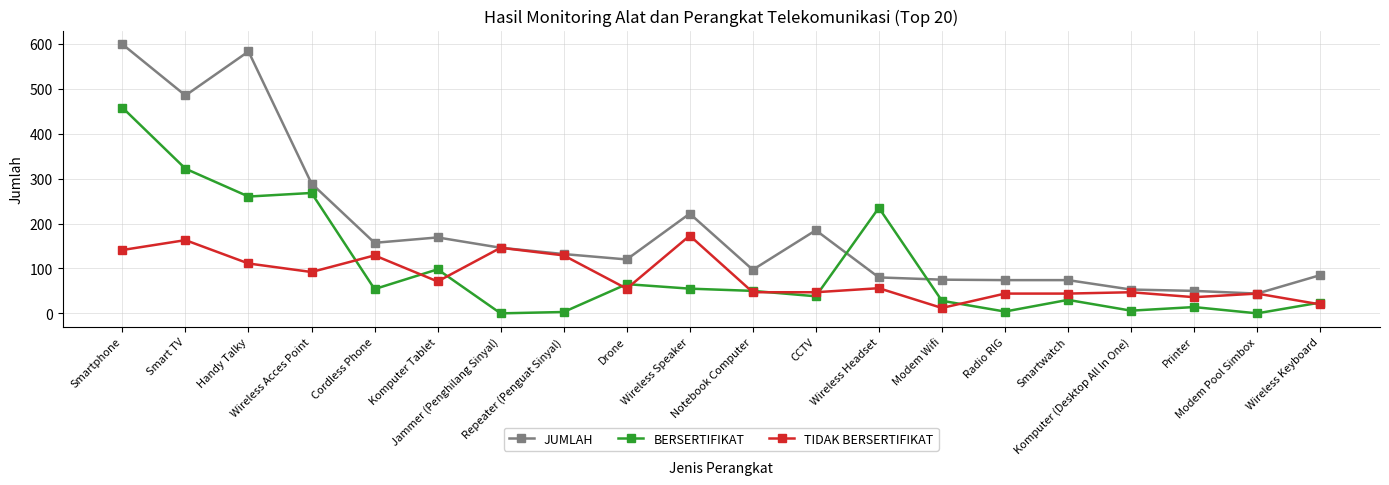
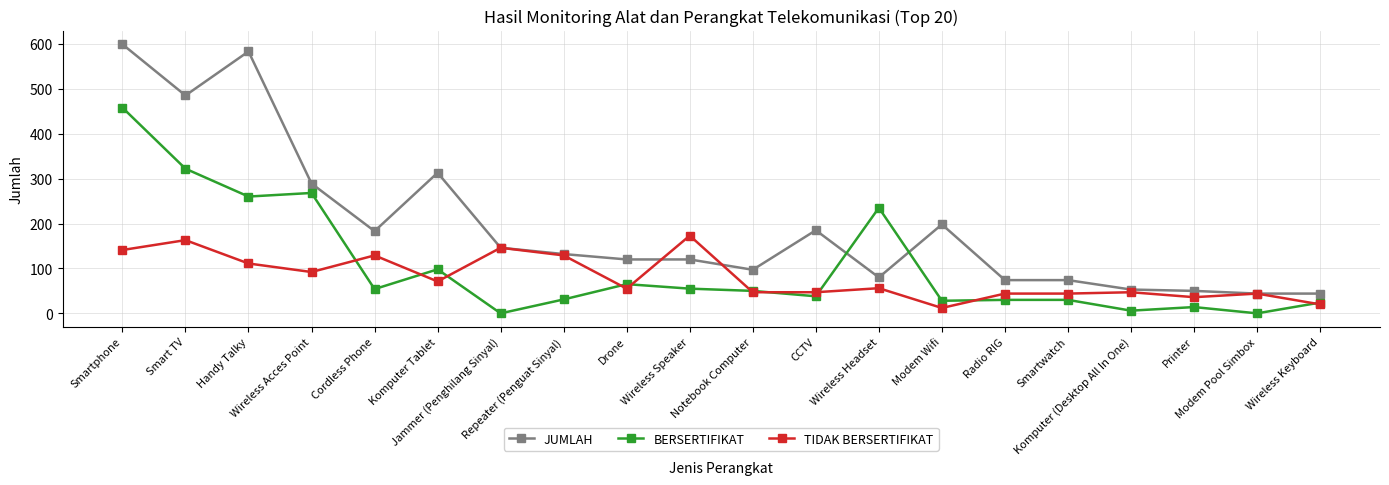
JUMLAH, Cordless Phone: 160 -> 180
JUMLAH, Komputer Tablet: 170 -> 310
BERSERTIFIKAT, Repeater (Penguat Sinyal): 0 -> 30
JUMLAH, Wireless Speaker: 220 -> 120
JUMLAH, Modem Wifi: 80 -> 200
BERSERTIFIKAT, Radio RIG: 0 -> 30
JUMLAH, Wireless Keyboard: 90 -> 40
